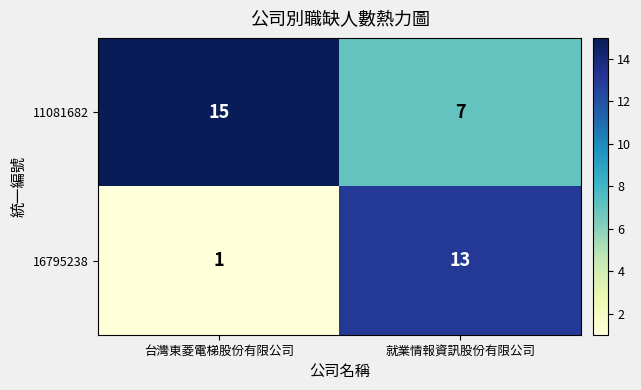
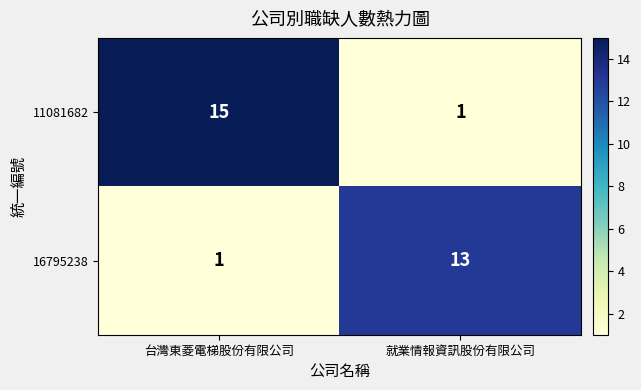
11081682, 就業情報資訊股份有限公司: 7 -> 1
